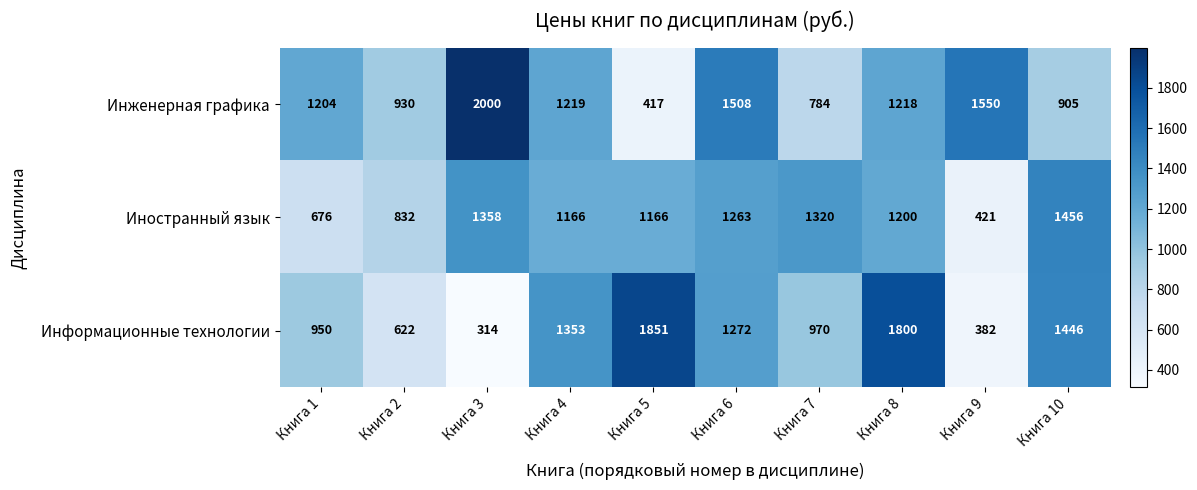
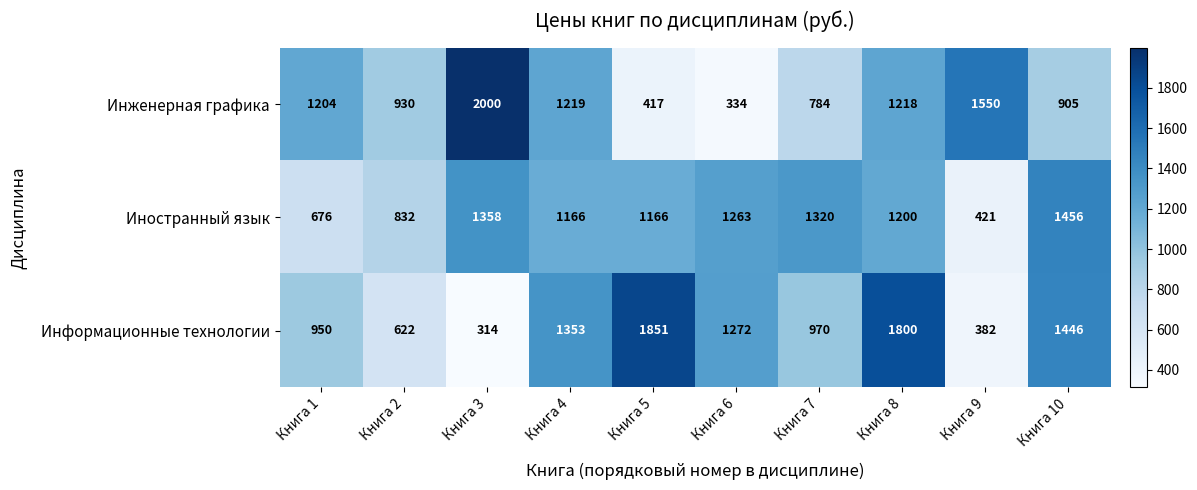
Инженерная графика, Книга 6: 1508 -> 334
